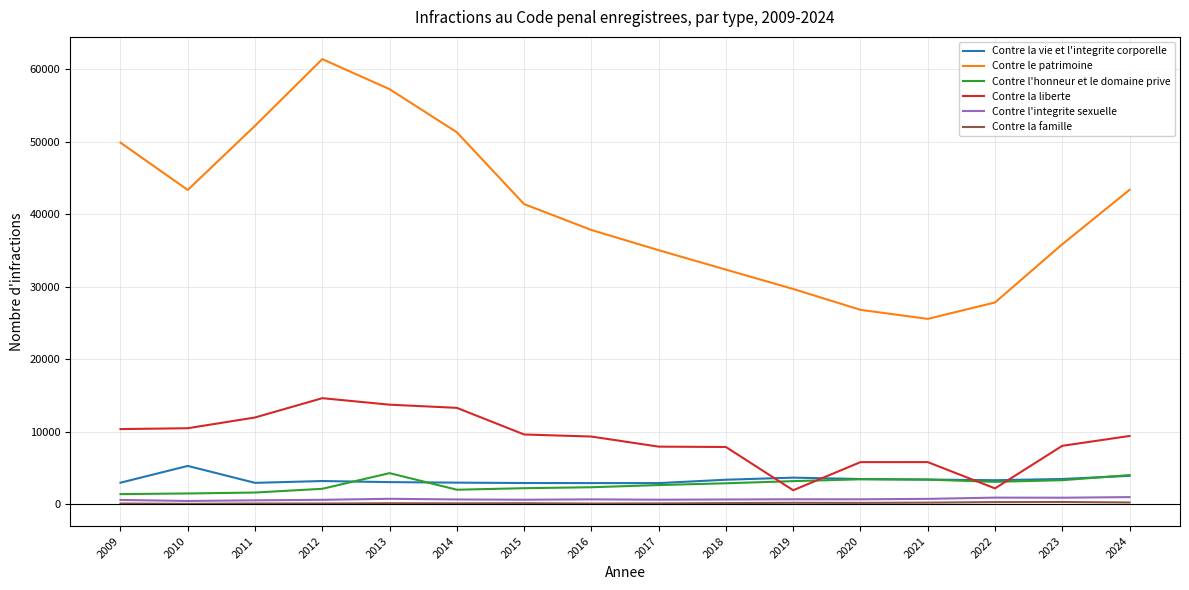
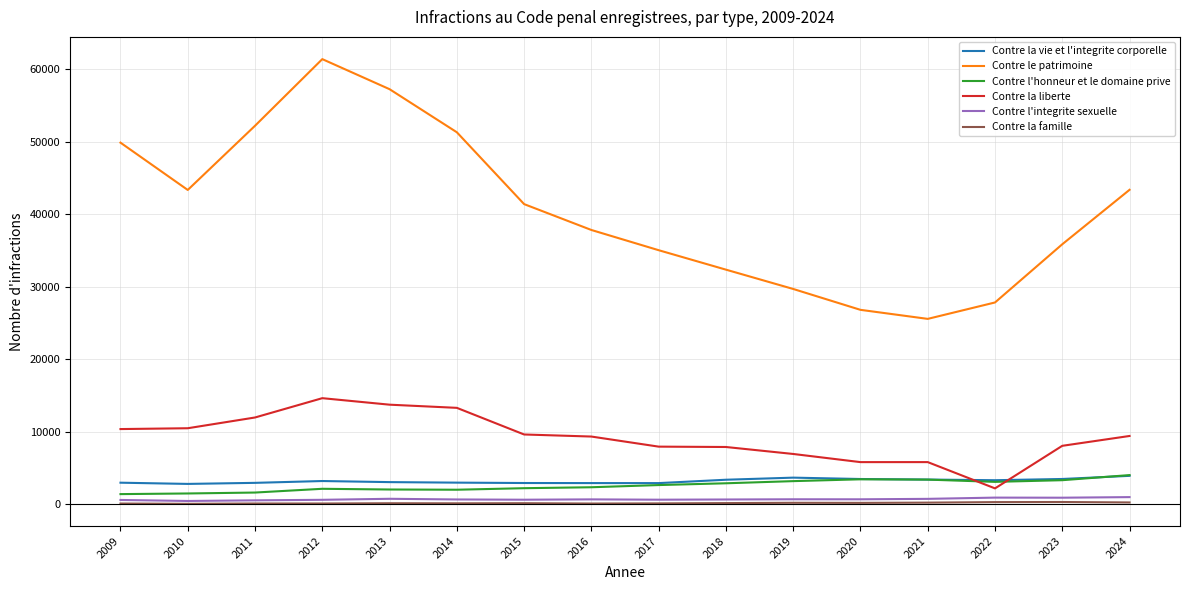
Contre la vie et l'integrite corporelle, 2010: 5000 -> 3000
Contre l'honneur et le domaine prive, 2013: 4000 -> 2000
Contre la liberte, 2019: 2000 -> 7000
